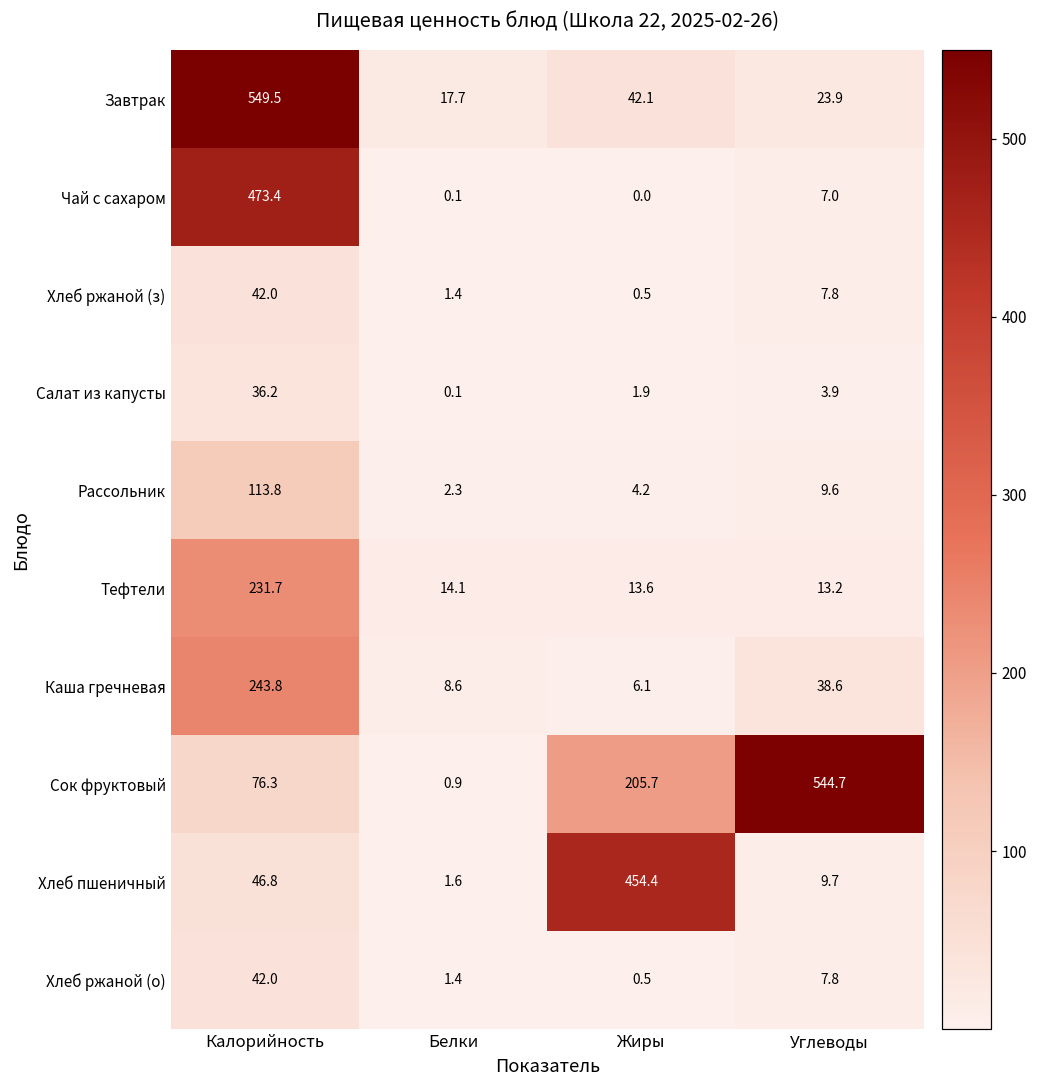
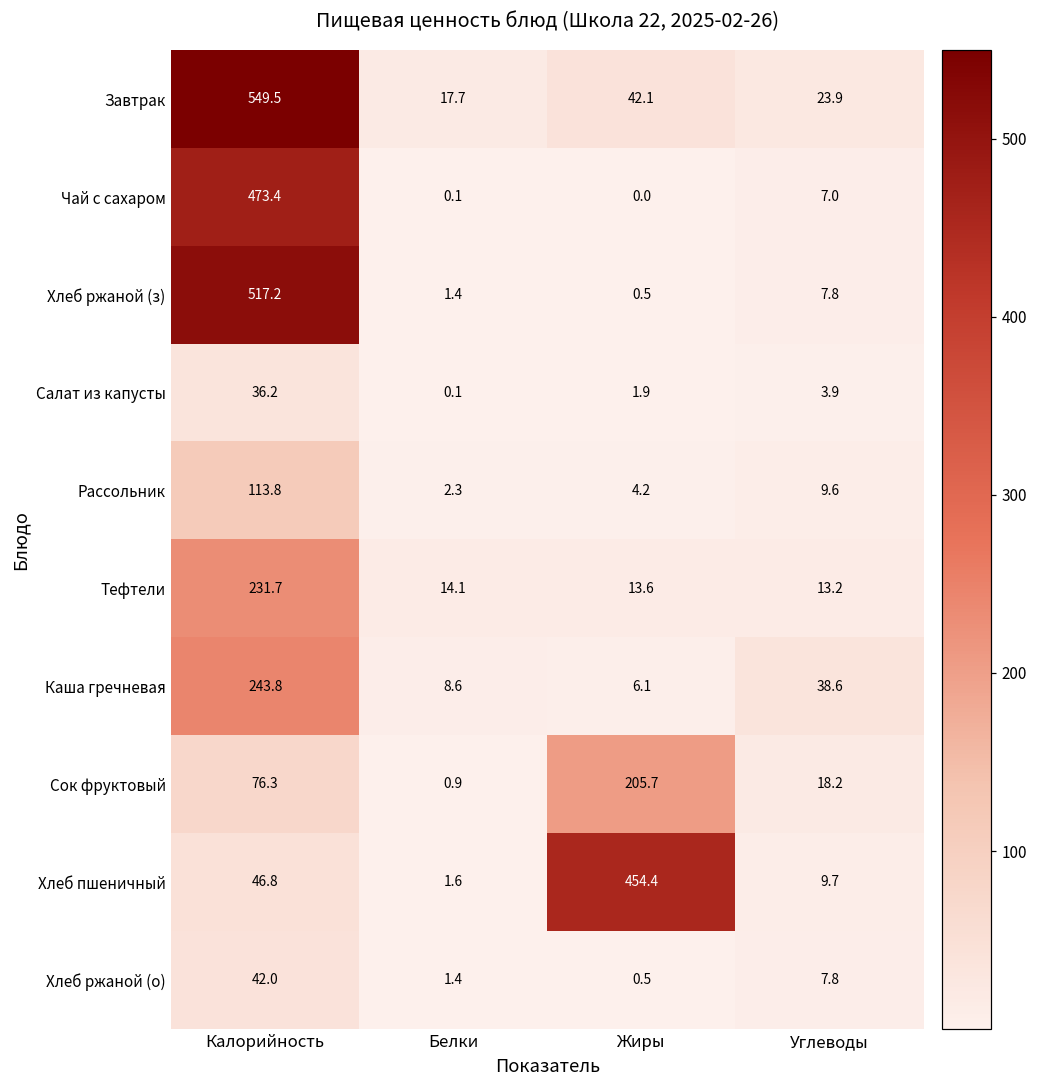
Хлеб ржаной (з), Калорийность: 42.0 -> 517.2
Сок фруктовый, Углеводы: 544.7 -> 18.2
